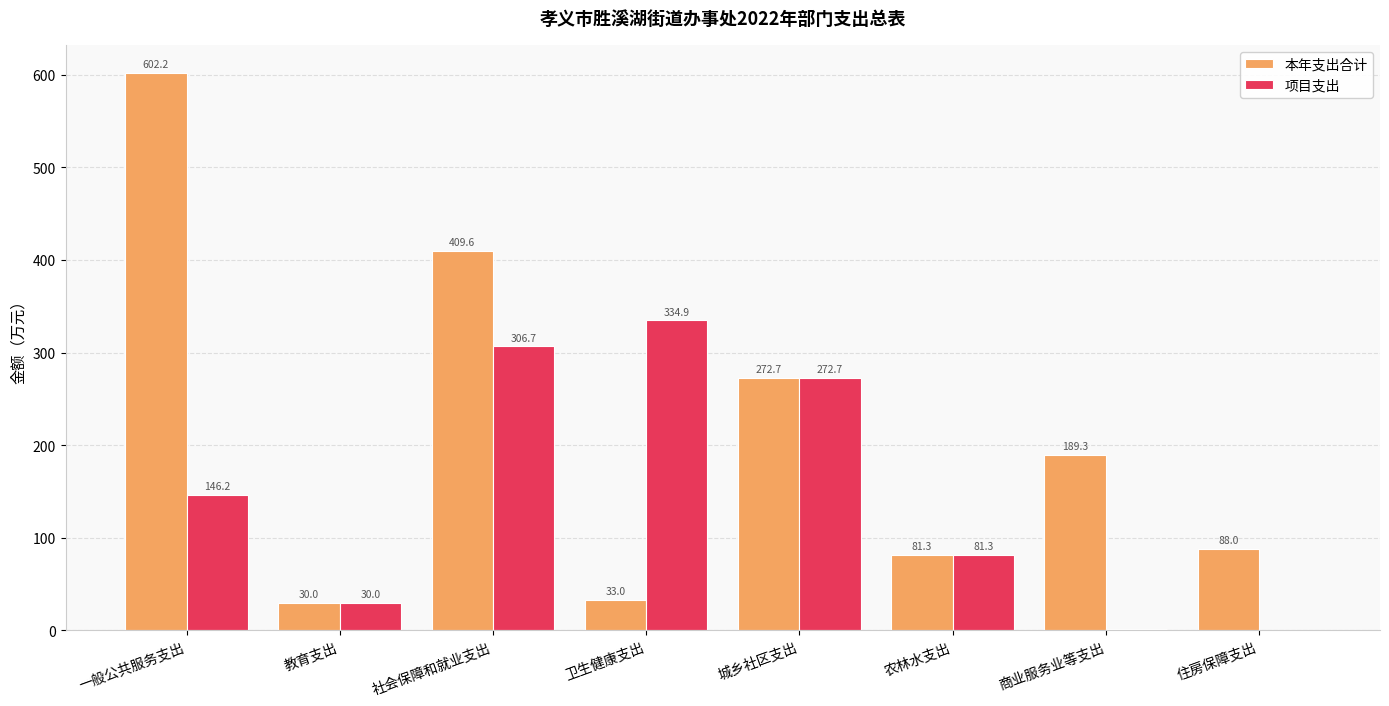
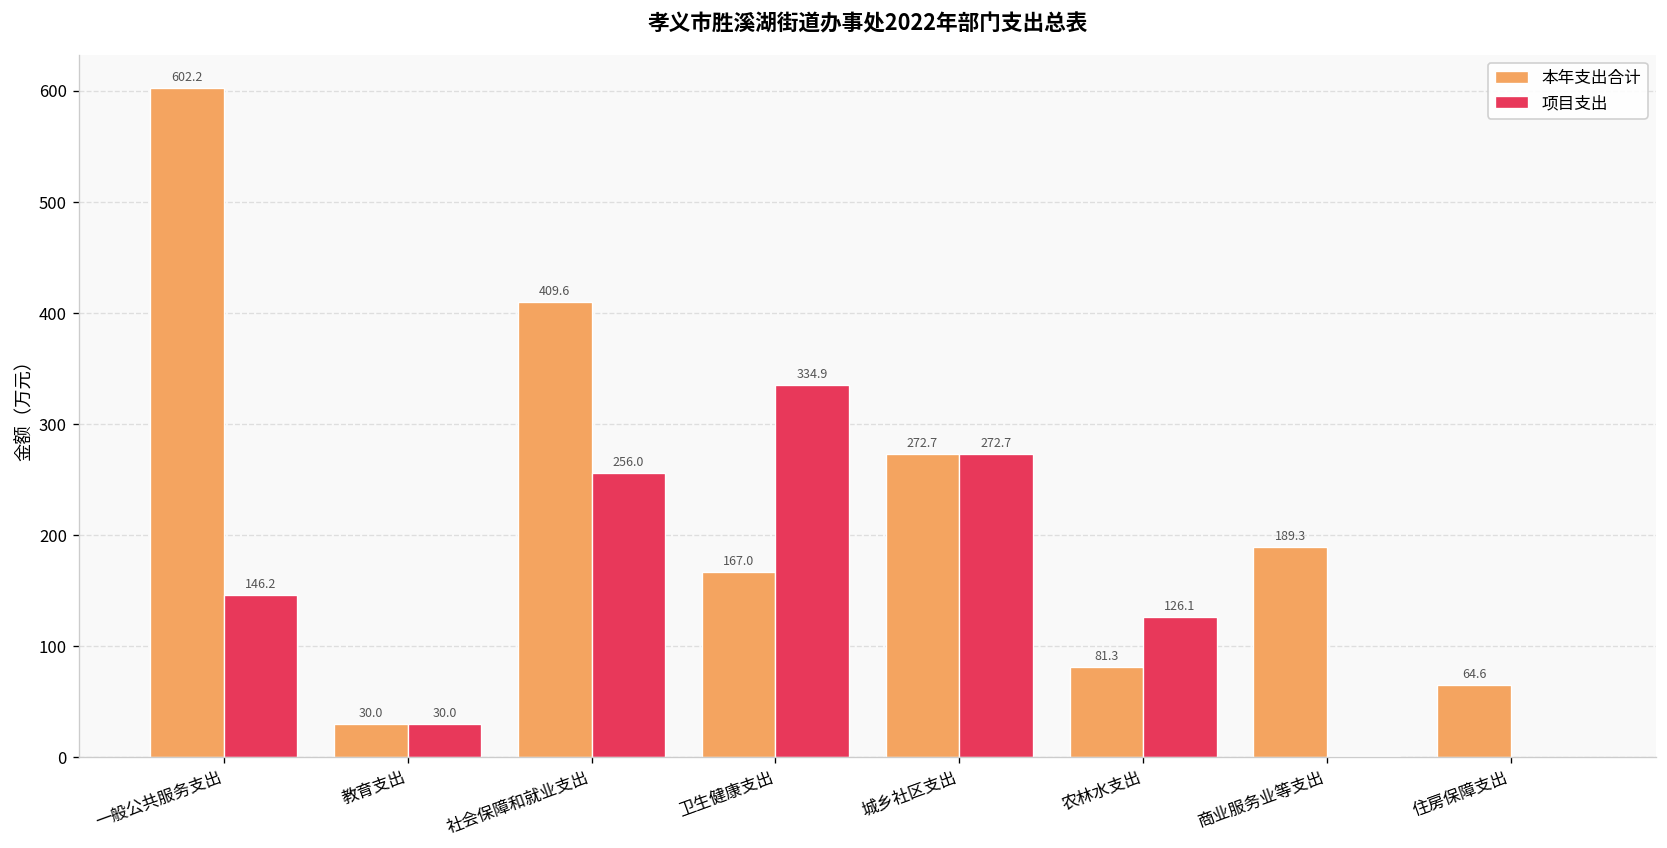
项目支出, 社会保障和就业支出: 306.7 -> 256.0
本年支出合计, 卫生健康支出: 33.0 -> 167.0
项目支出, 农林水支出: 81.3 -> 126.1
本年支出合计, 住房保障支出: 88.0 -> 64.6
